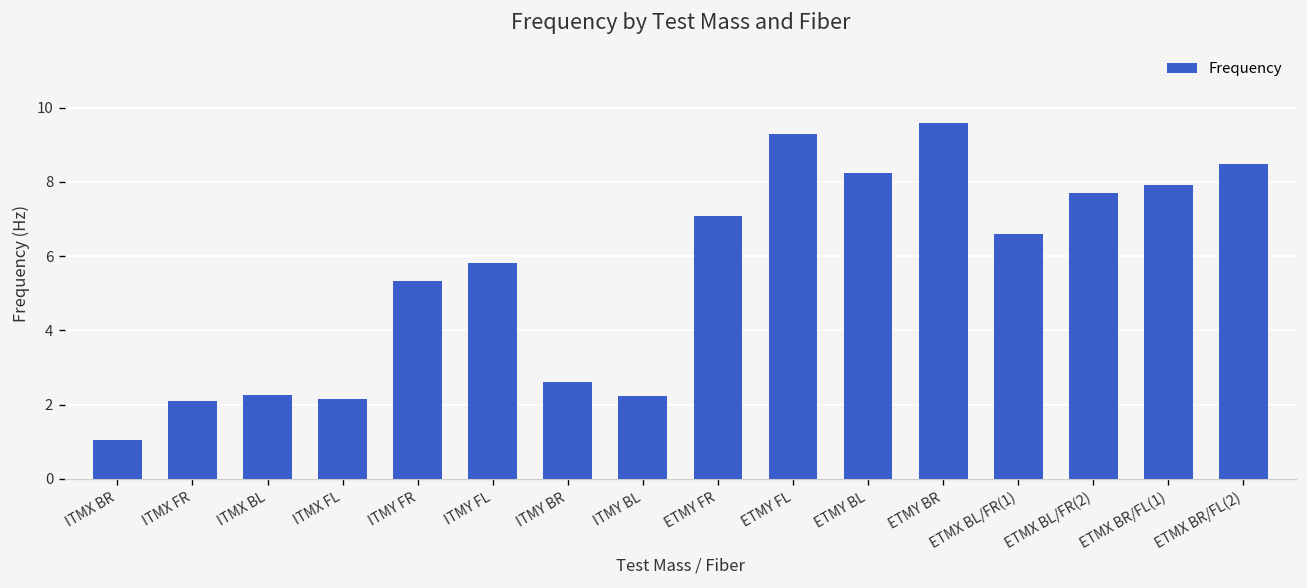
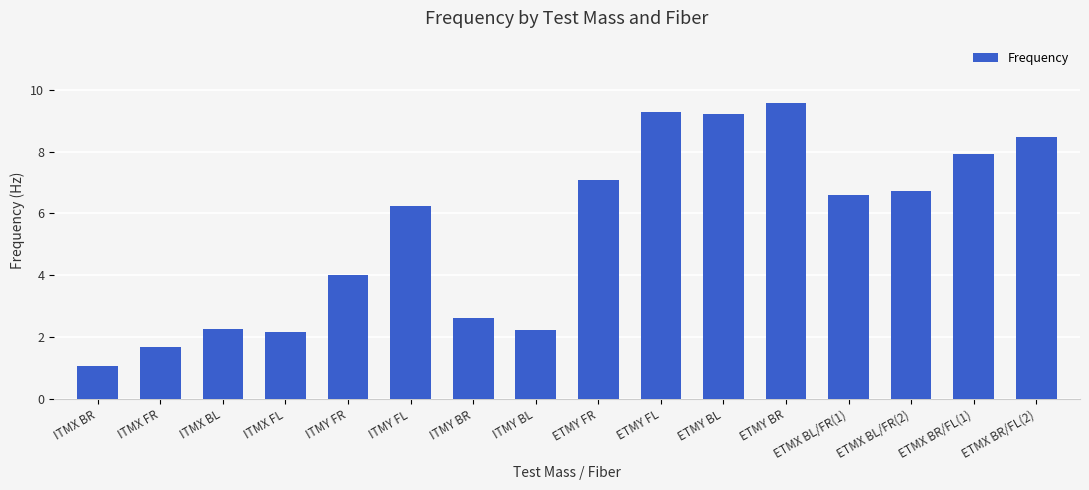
ITMX FR: 2.1 -> 1.7
ITMY FR: 5.3 -> 4.0
ITMY FL: 5.8 -> 6.3
ETMY BL: 8.3 -> 9.2
ETMX BL/FR(2): 7.7 -> 6.7
